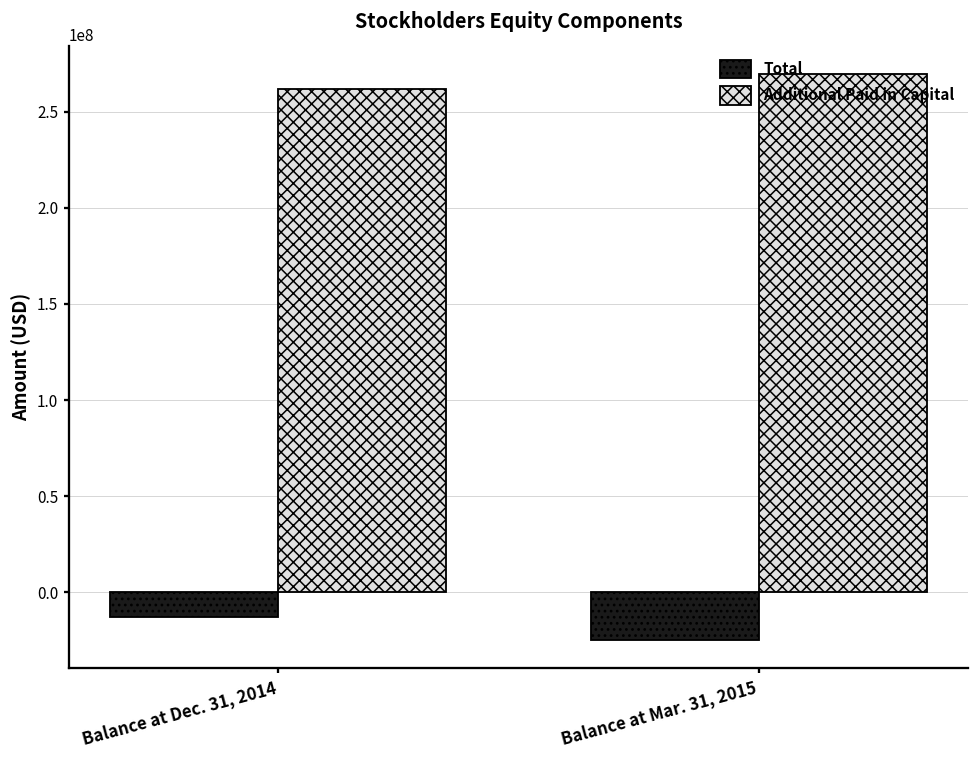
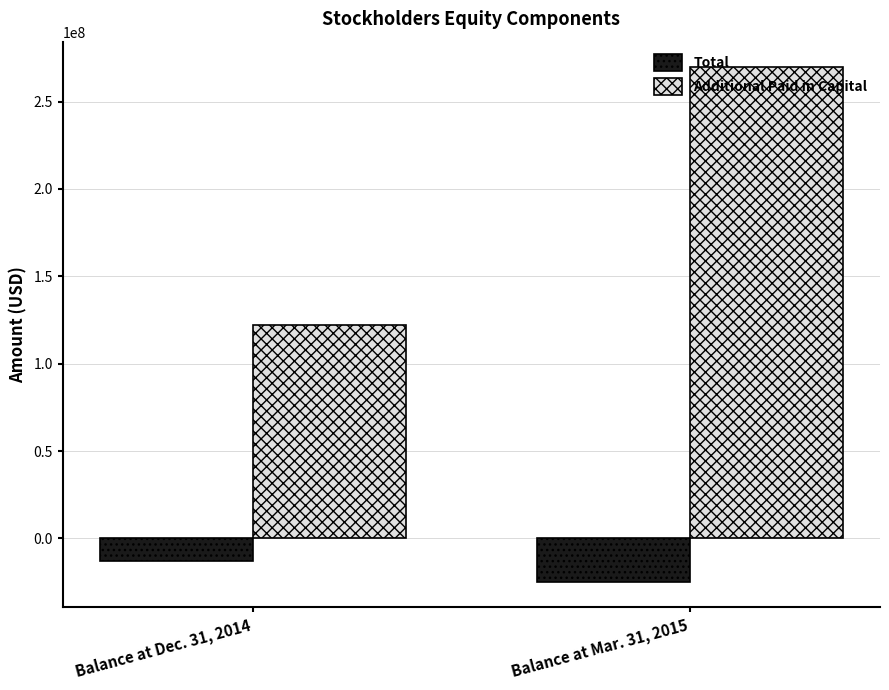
Additional Paid in Capital, Balance at Dec. 31, 2014: 262000000 -> 122000000
